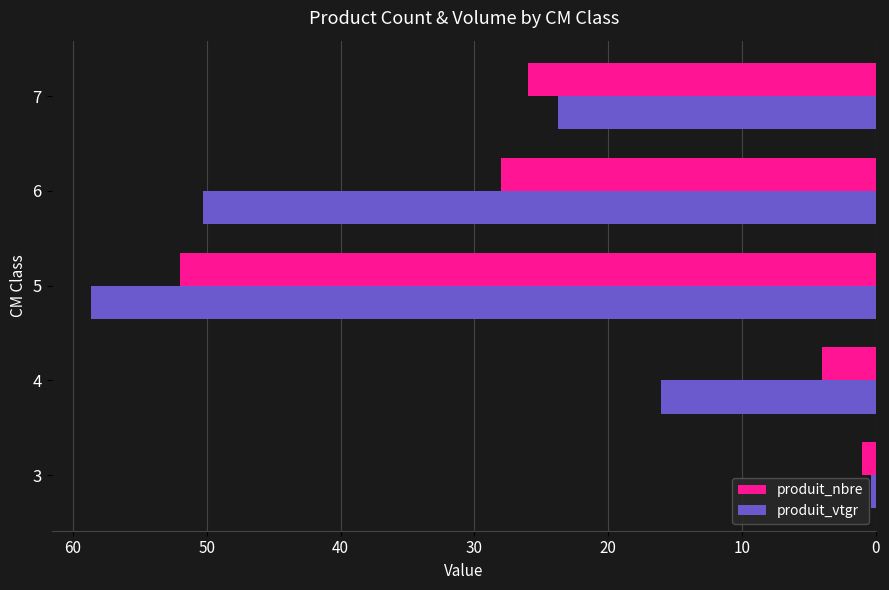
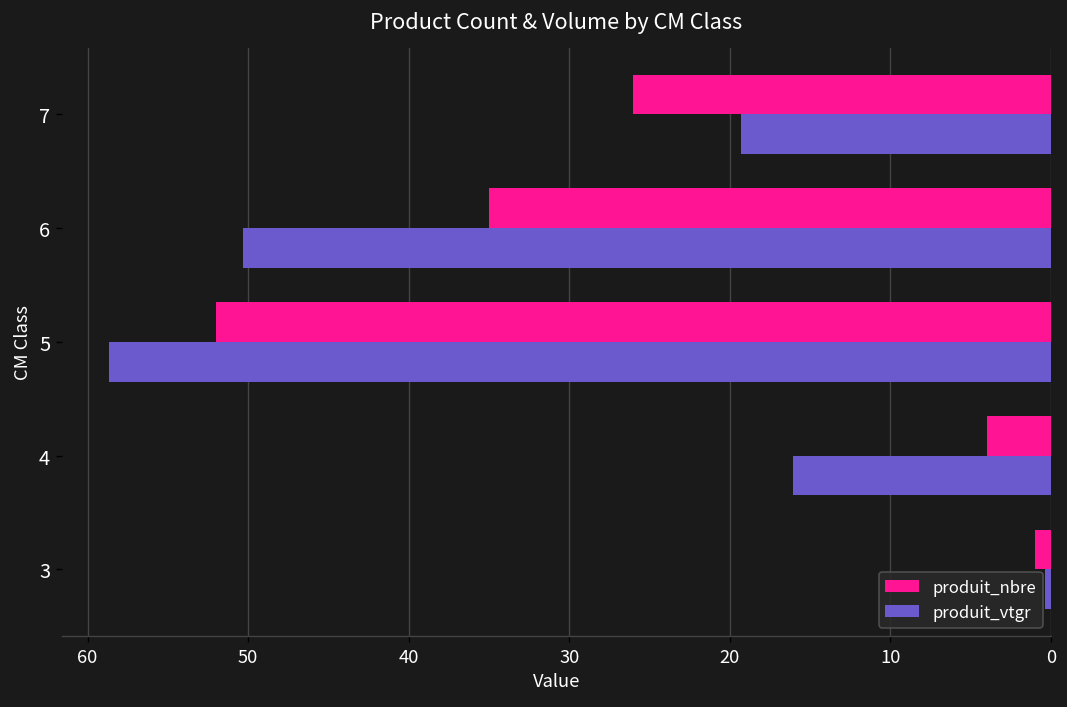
produit_vtgr, 7: 23.7 -> 19.3
produit_nbre, 6: 28 -> 35
